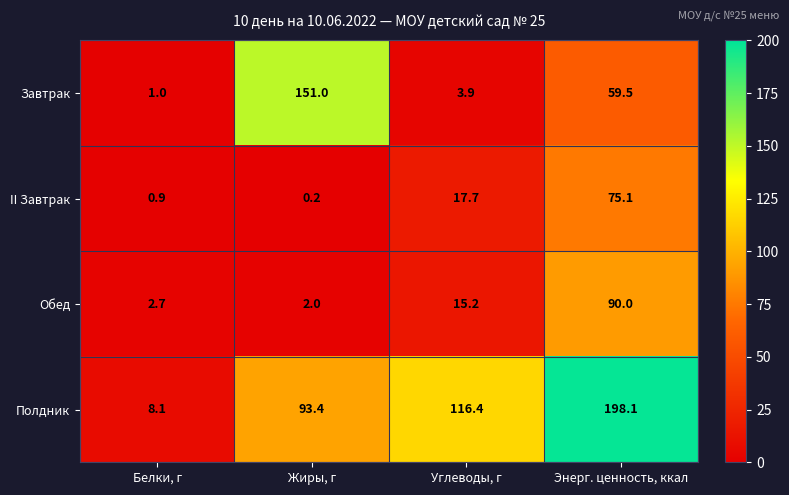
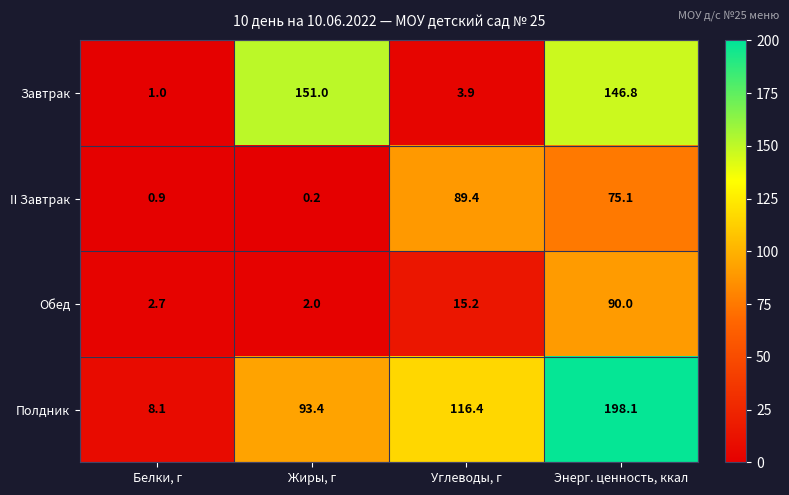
Завтрак, Энерг. ценность, ккал: 59.5 -> 146.8
II Завтрак, Углеводы, г: 17.7 -> 89.4
